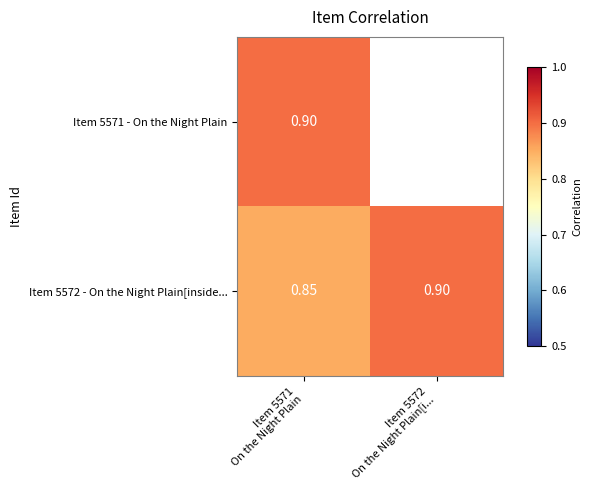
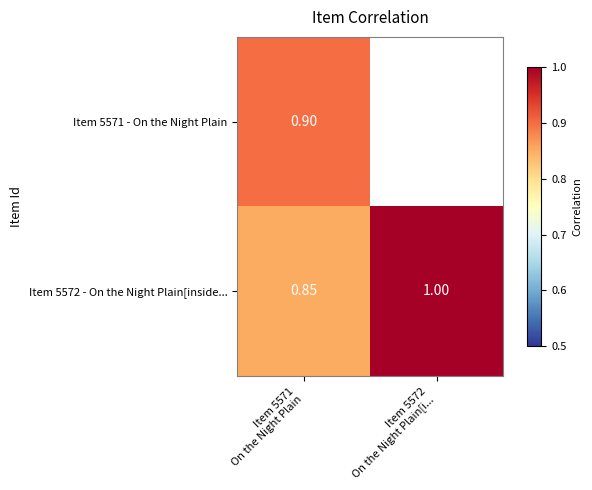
Item 5572 - On the Night Plain[inside..., Item 5572 On the Night Plain[i...: 0.90 -> 1.00
